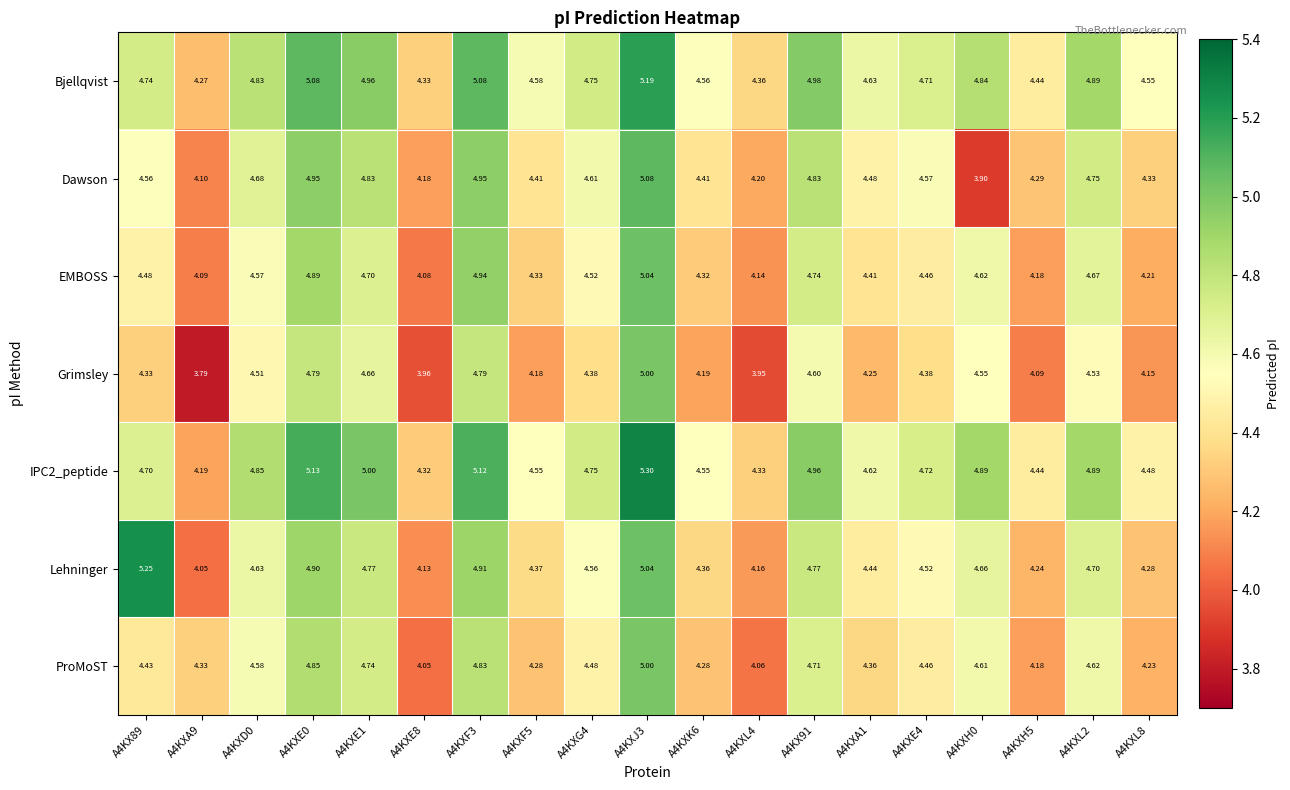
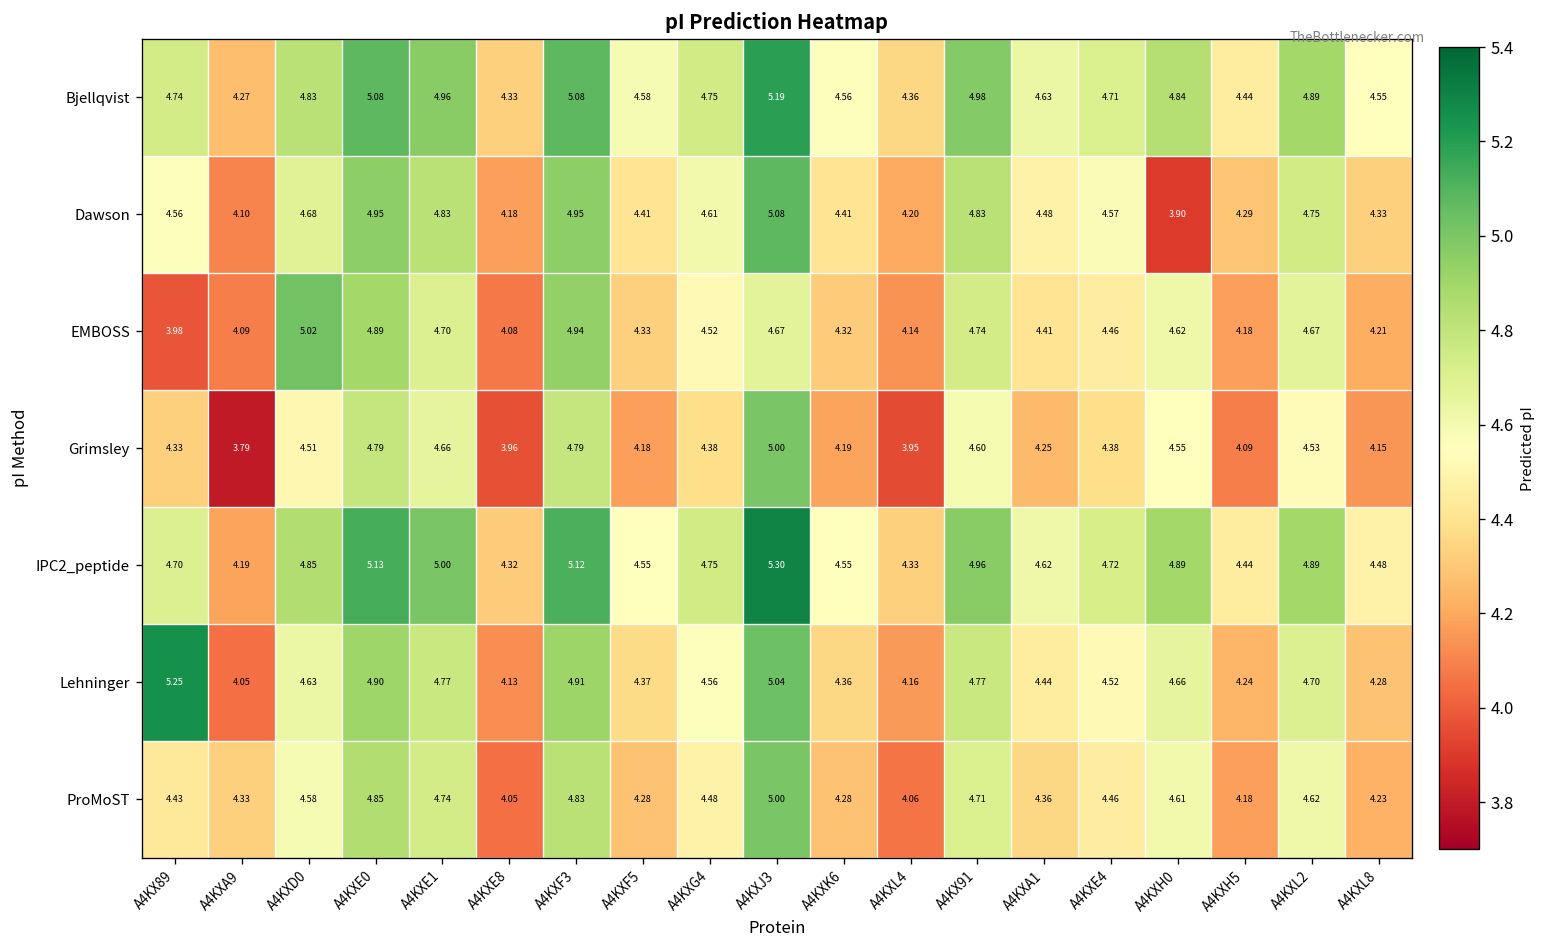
EMBOSS, A4KX89: 4.48 -> 3.98
EMBOSS, A4KXD0: 4.57 -> 5.02
EMBOSS, A4KXJ3: 5.04 -> 4.67
